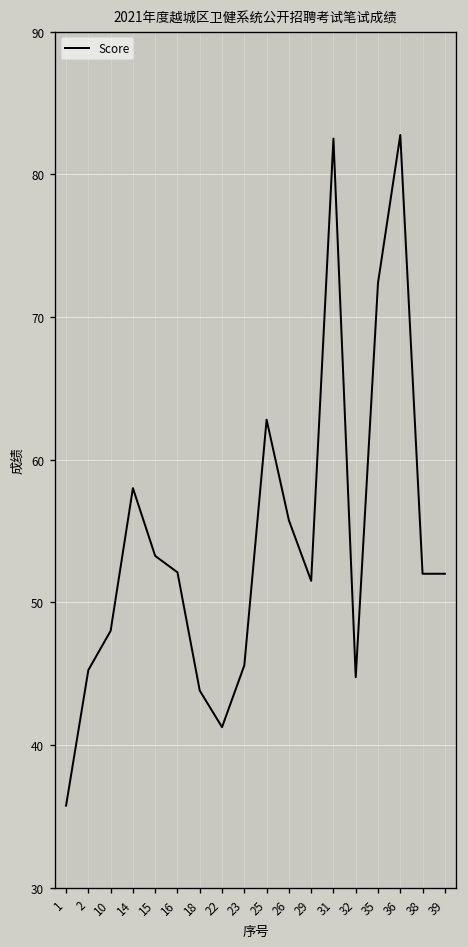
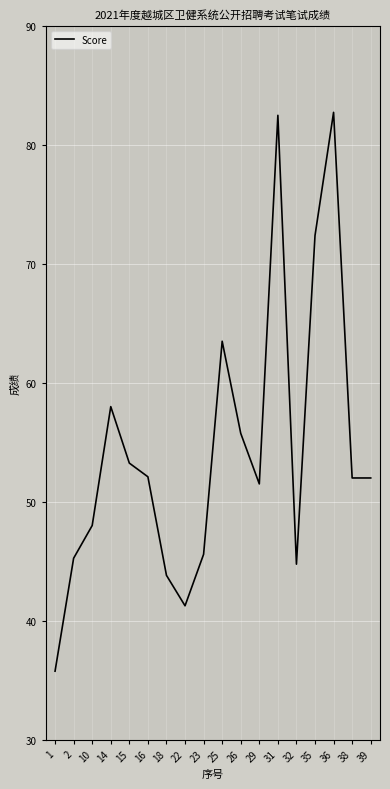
25: 62.8 -> 63.5
